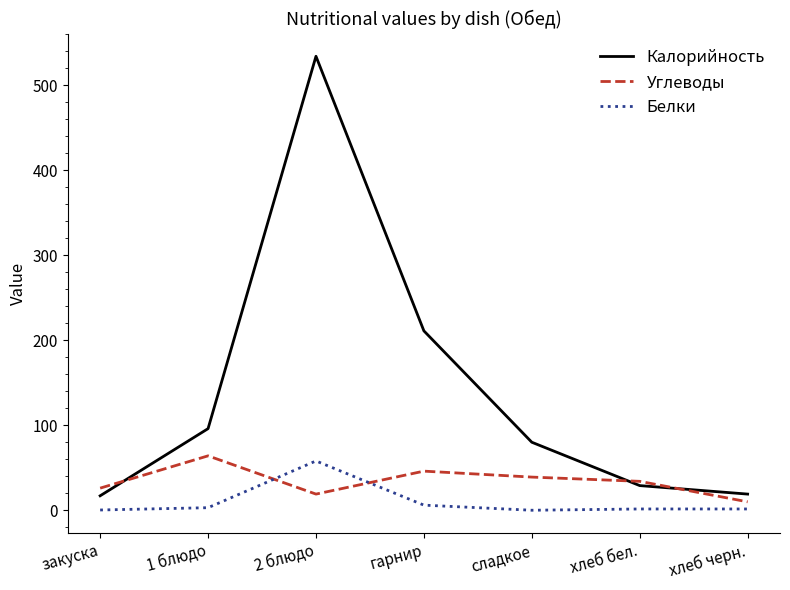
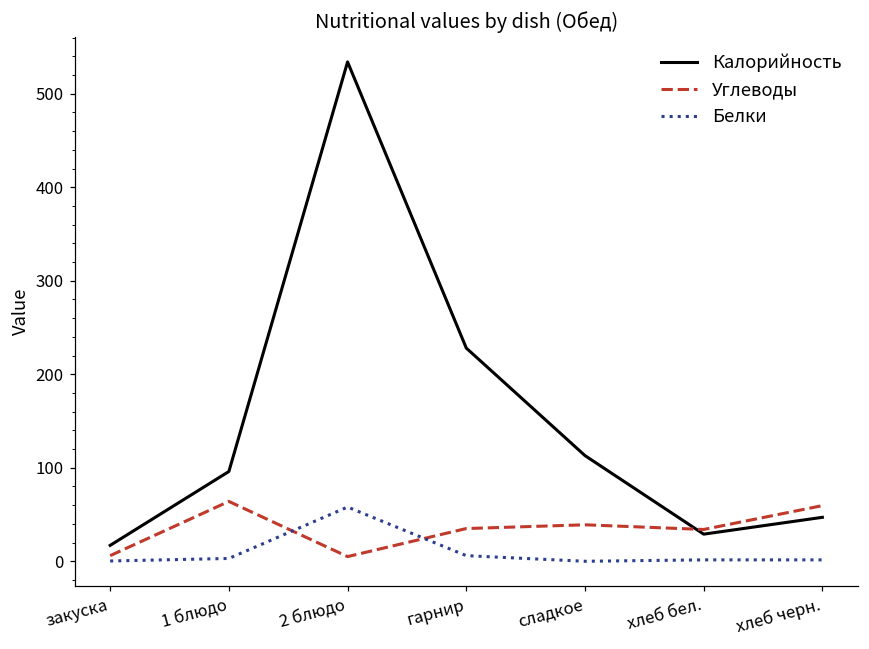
Углеводы, закуска: 30 -> 10
Углеводы, 2 блюдо: 20 -> 10
Калорийность, гарнир: 210 -> 230
Углеводы, гарнир: 50 -> 40
Калорийность, сладкое: 80 -> 110
Калорийность, хлеб черн.: 20 -> 50
Углеводы, хлеб черн.: 10 -> 60
